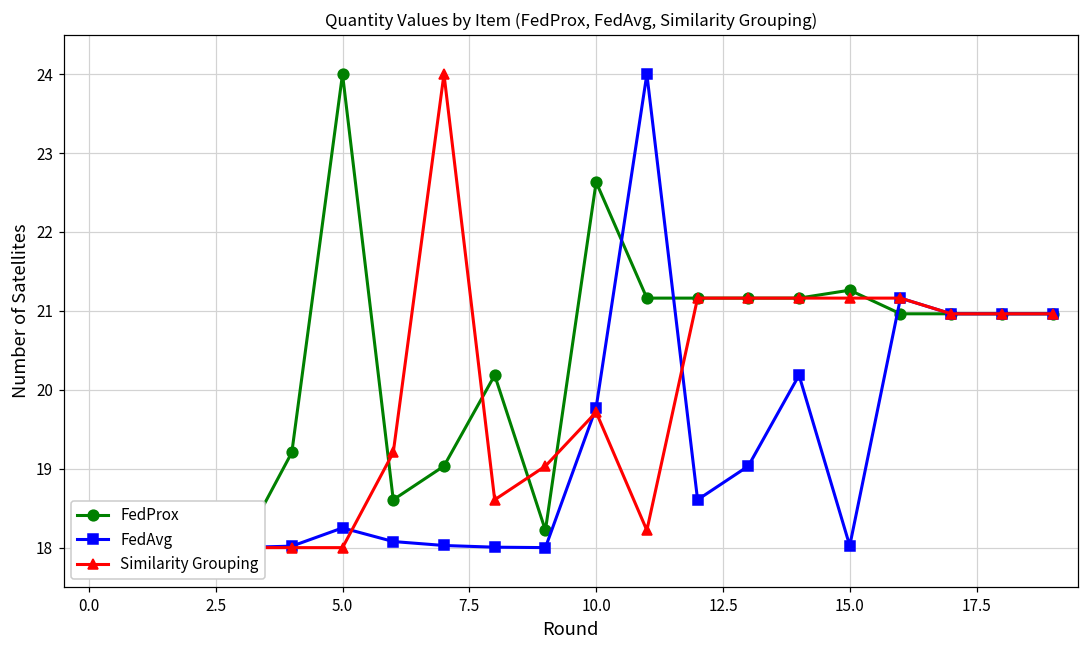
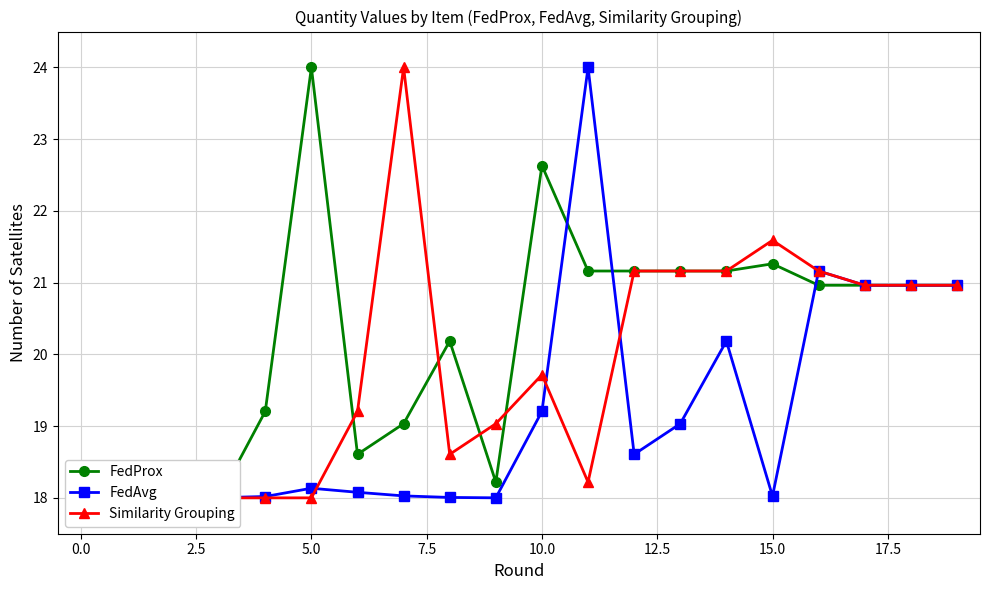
FedAvg, 5.0: 18.3 -> 18.1
FedAvg, 10.0: 19.8 -> 19.2
Similarity Grouping, 15.0: 21.2 -> 21.6
